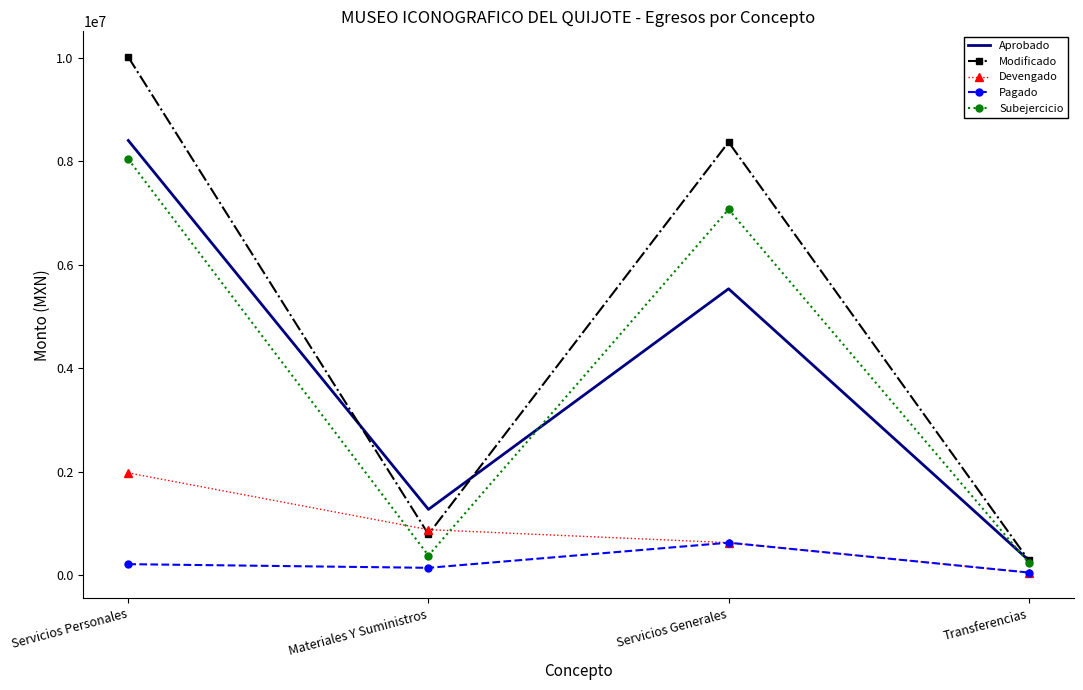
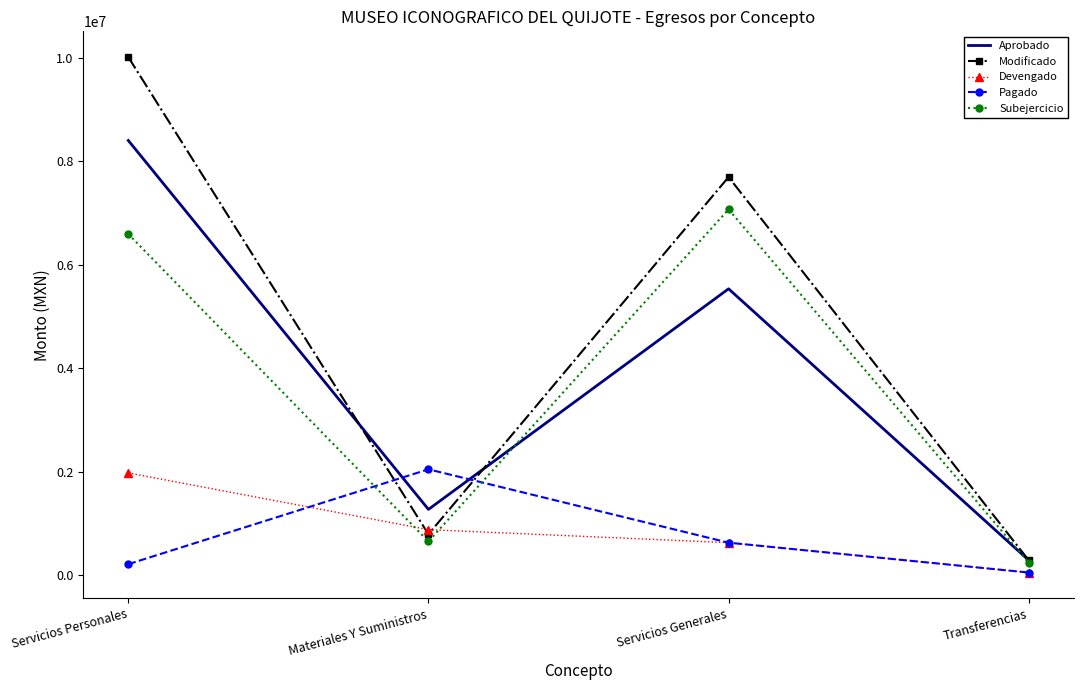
Subejercicio, Servicios Personales: 8000000 -> 6600000
Pagado, Materiales Y Suministros: 100000 -> 2000000
Subejercicio, Materiales Y Suministros: 400000 -> 600000
Modificado, Servicios Generales: 8400000 -> 7700000
